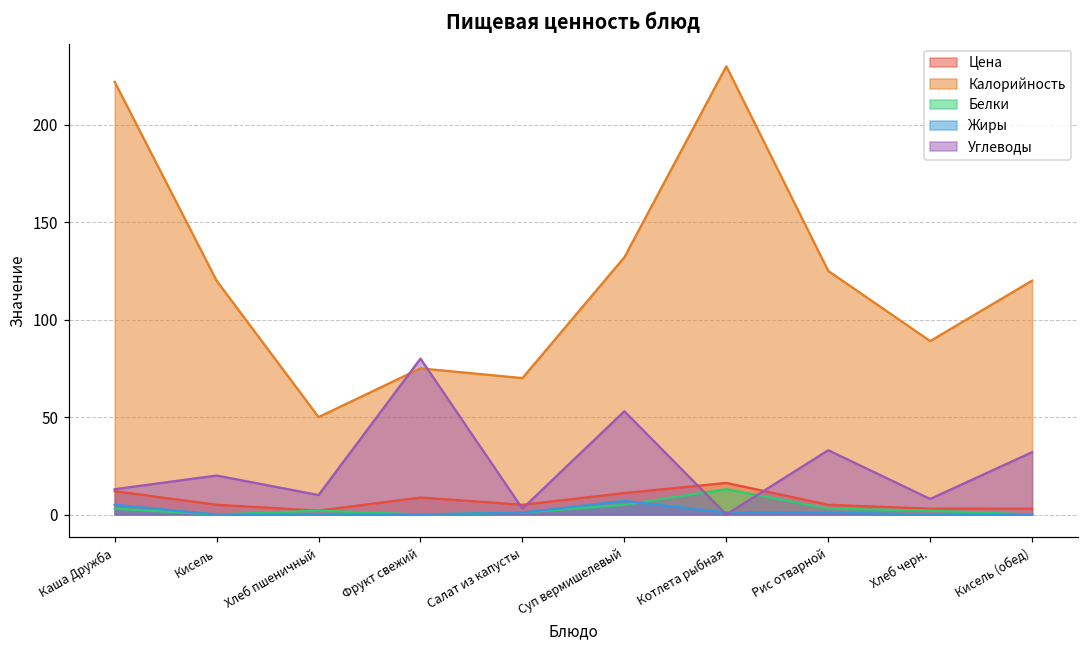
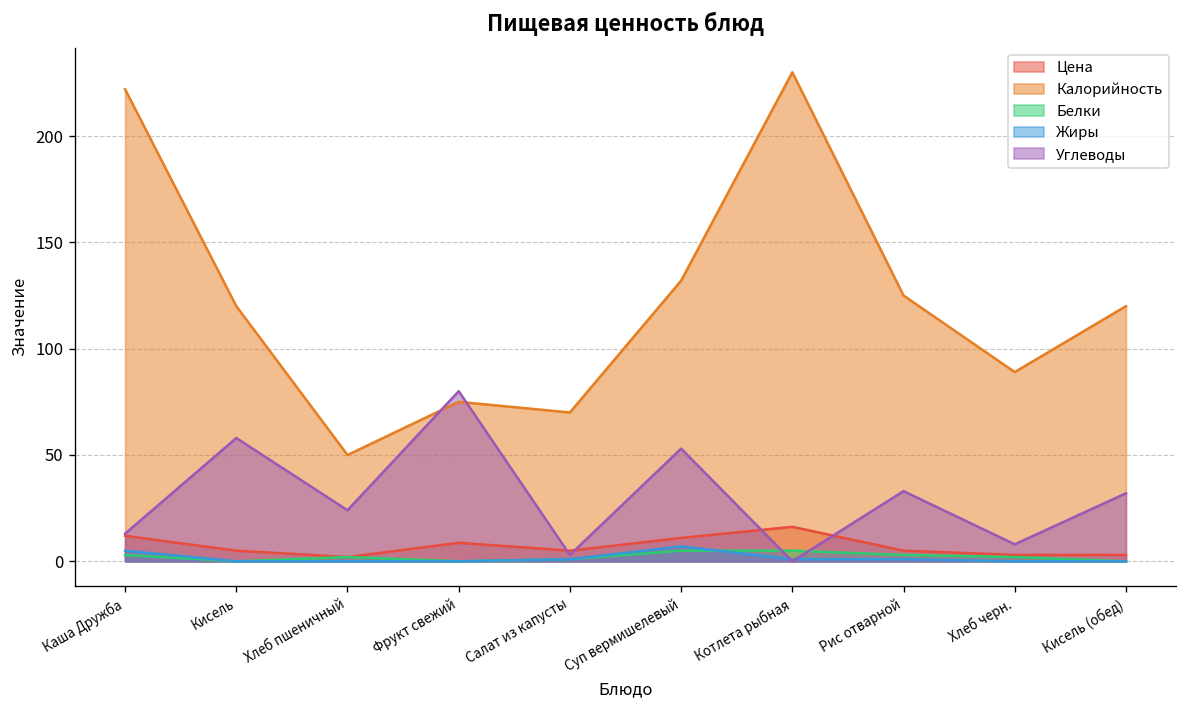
Углеводы, Кисель: 20 -> 58
Углеводы, Хлеб пшеничный: 10 -> 24
Белки, Котлета рыбная: 13 -> 5
